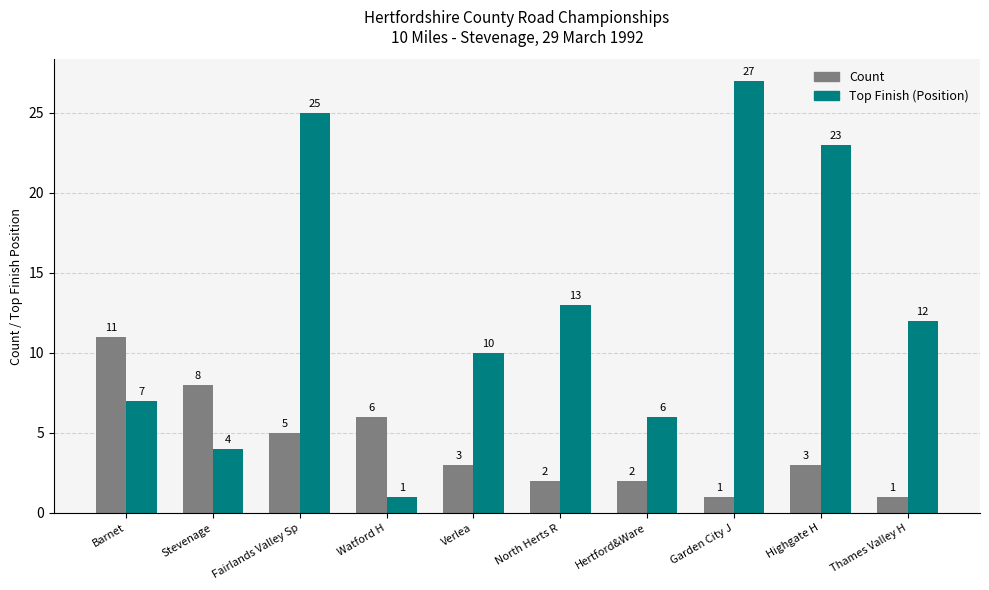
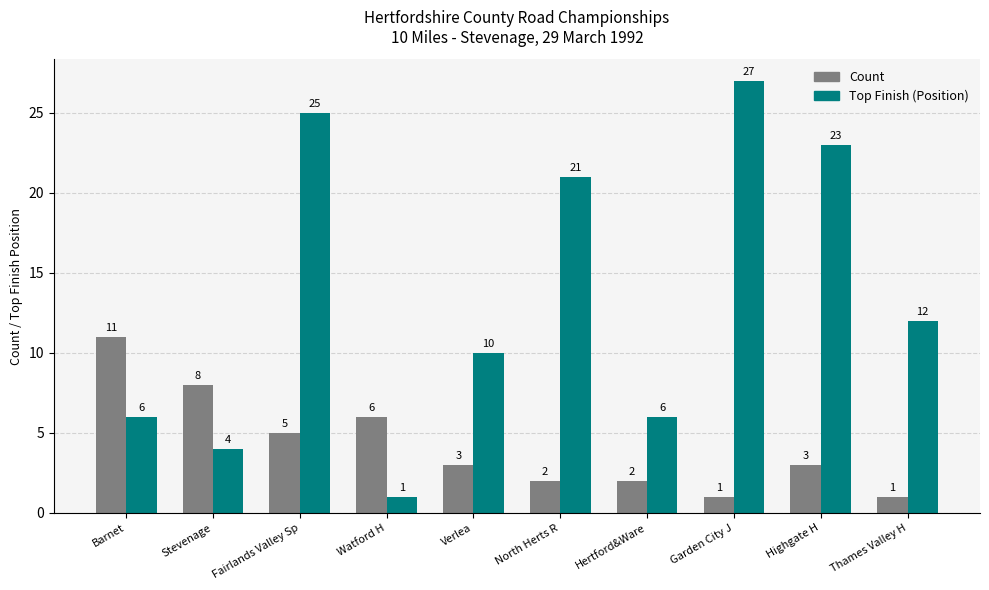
Top Finish (Position), Barnet: 7 -> 6
Top Finish (Position), North Herts R: 13 -> 21
